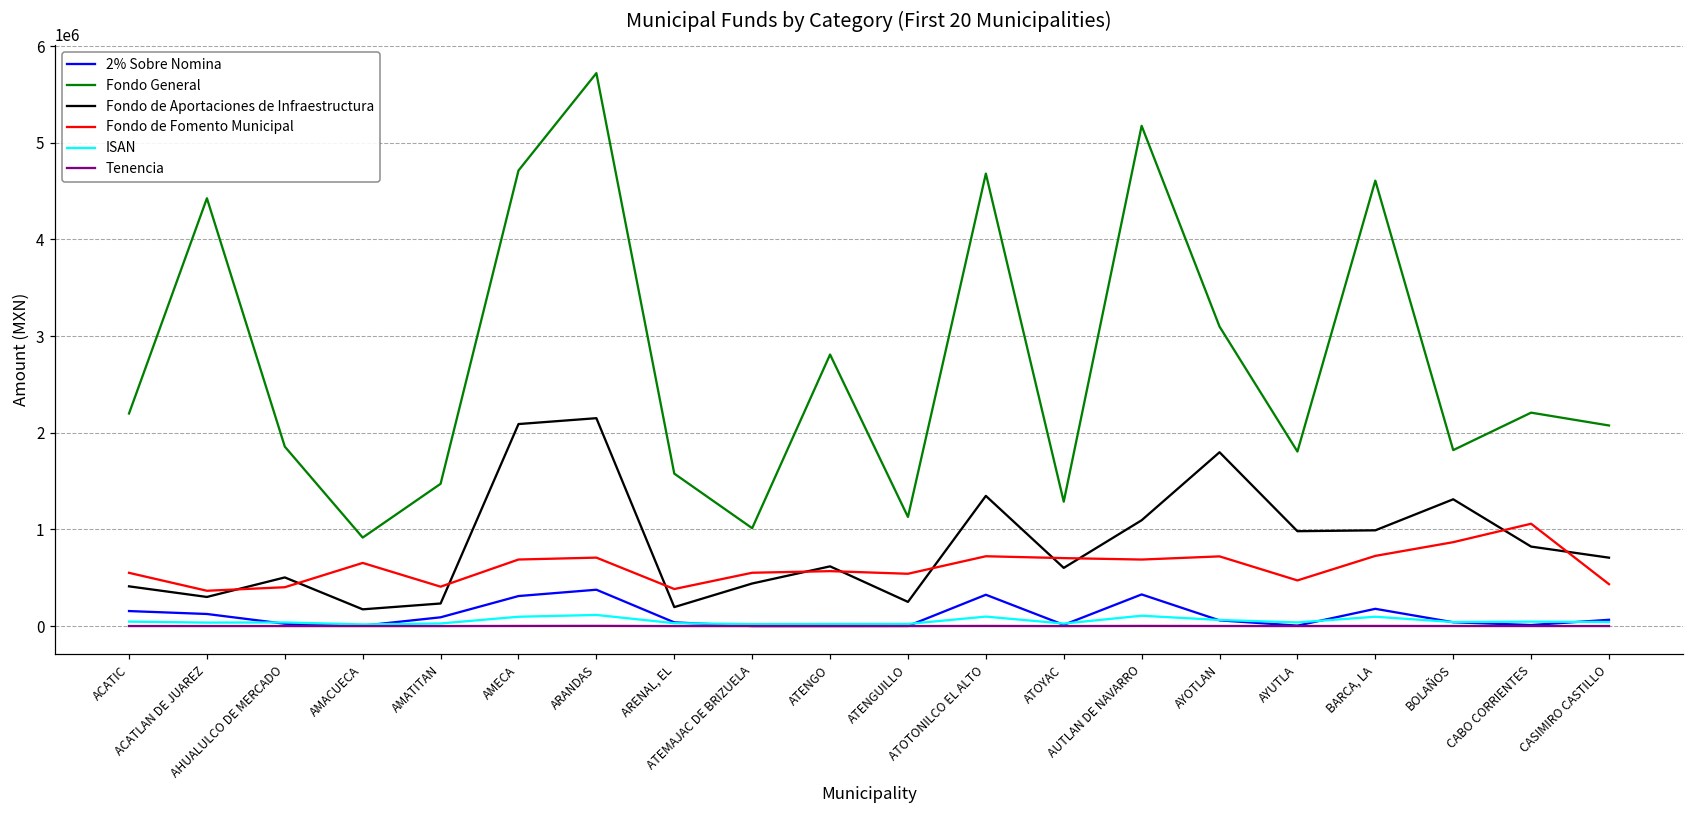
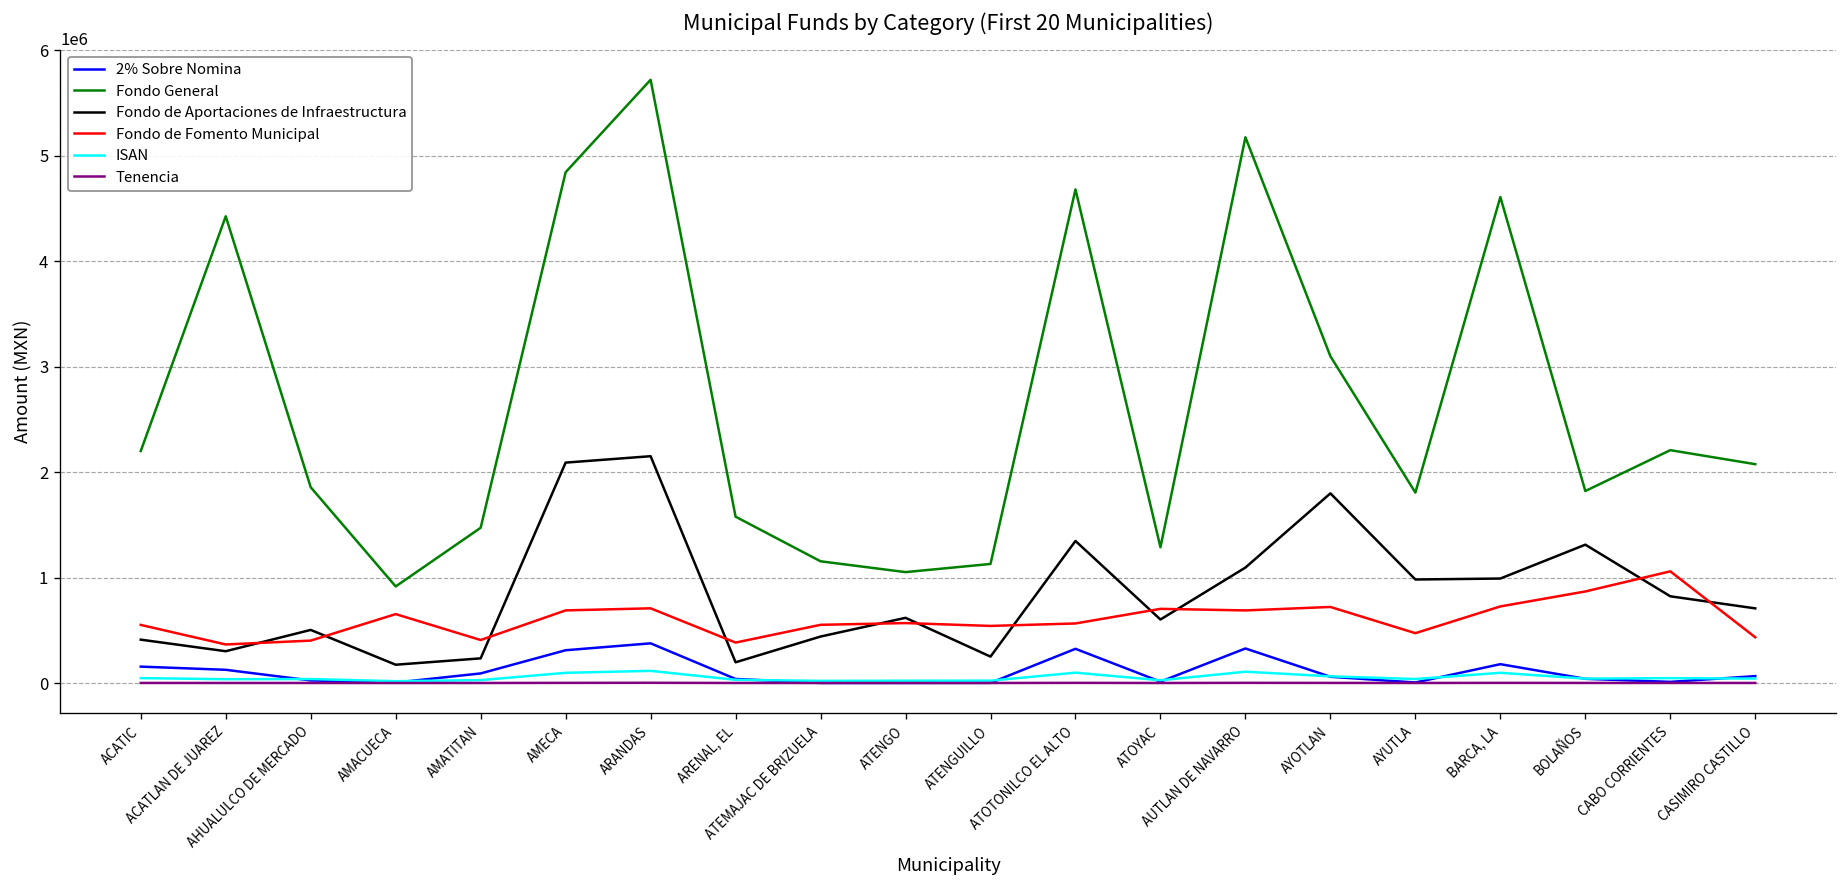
Fondo General, AMECA: 4700000 -> 4800000
Fondo General, ATEMAJAC DE BRIZUELA: 1000000 -> 1200000
Fondo General, ATENGO: 2800000 -> 1100000
Fondo de Fomento Municipal, ATOTONILCO EL ALTO: 700000 -> 600000
